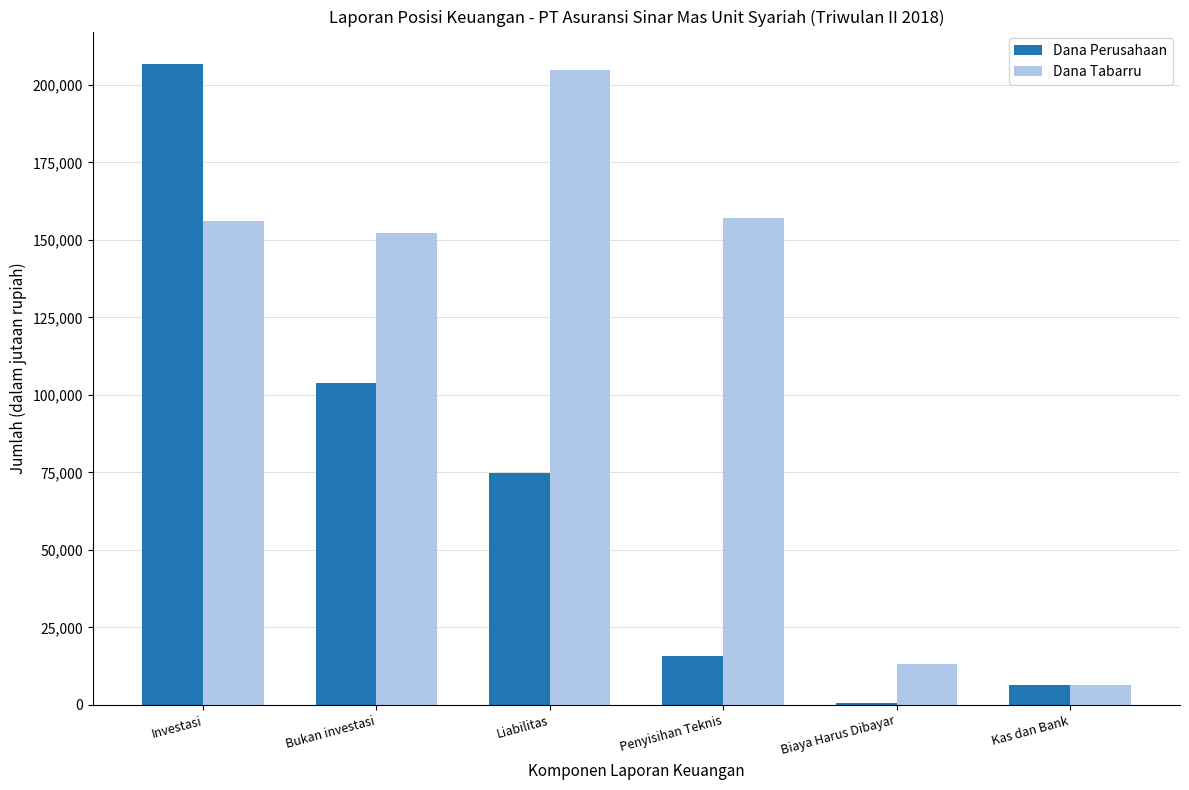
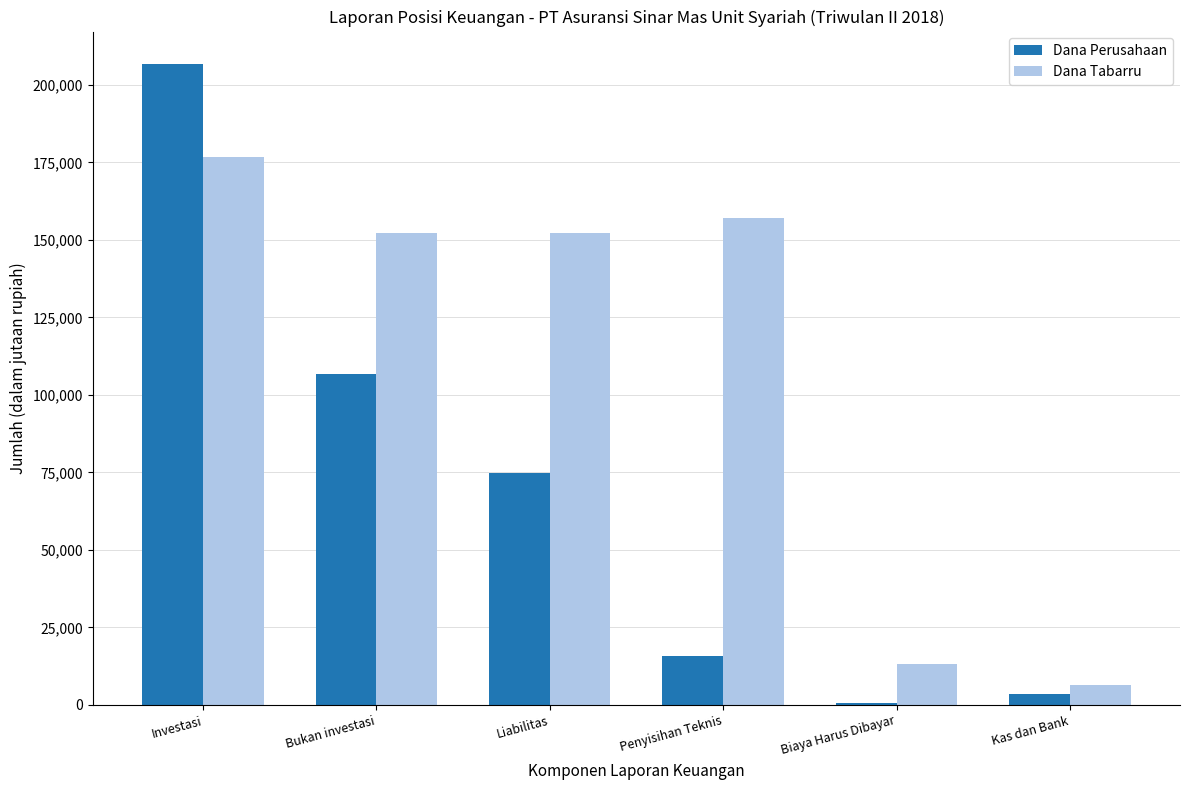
Dana Tabarru, Investasi: 156,000 -> 177,000
Dana Perusahaan, Bukan investasi: 104,000 -> 107,000
Dana Tabarru, Liabilitas: 205,000 -> 152,000
Dana Perusahaan, Kas dan Bank: 6,000 -> 4,000
